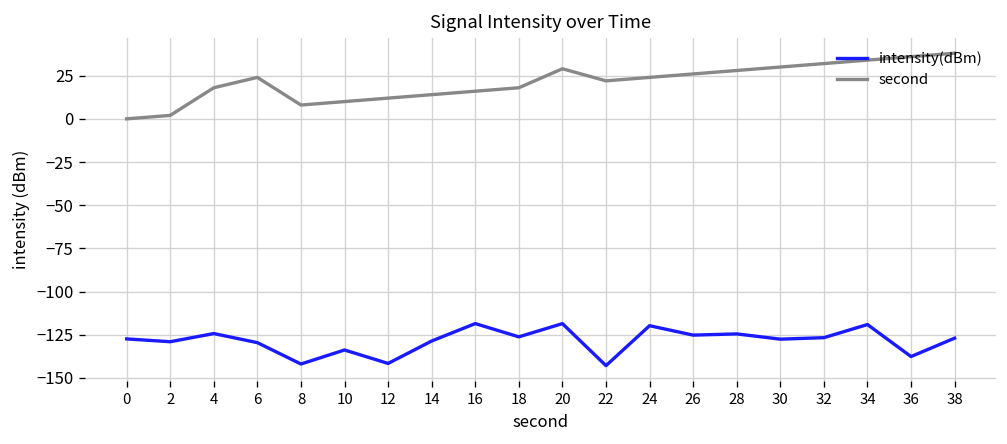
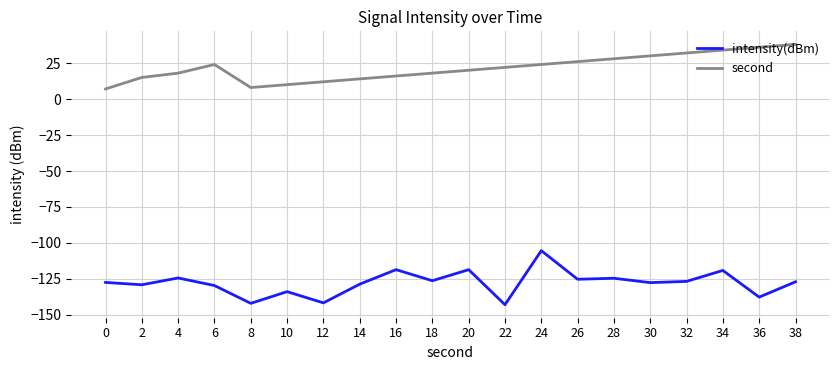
second, 0: 0 -> 7
second, 2: 2 -> 15
second, 20: 29 -> 20
intensity(dBm), 24: -120 -> -105
